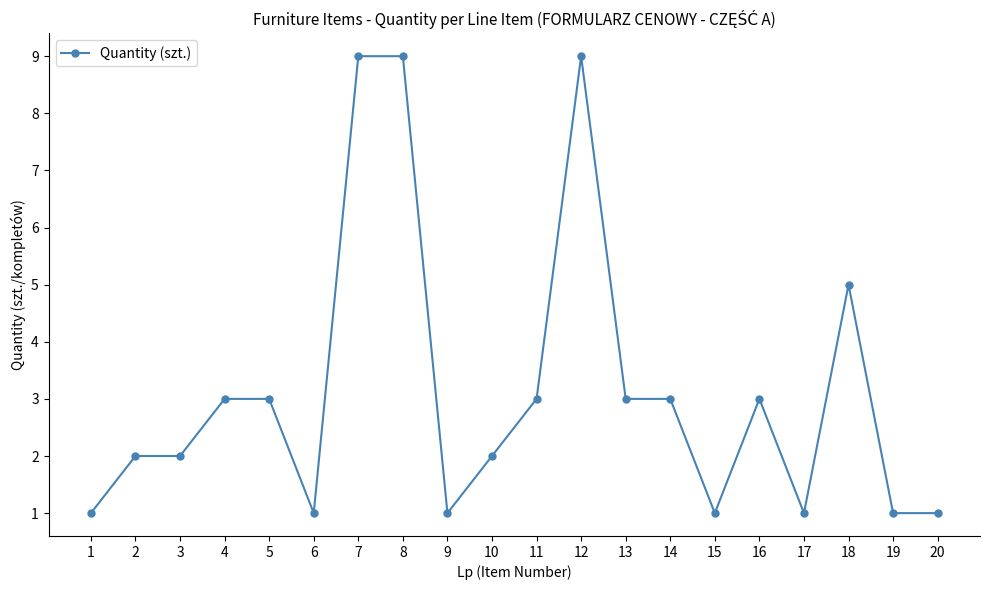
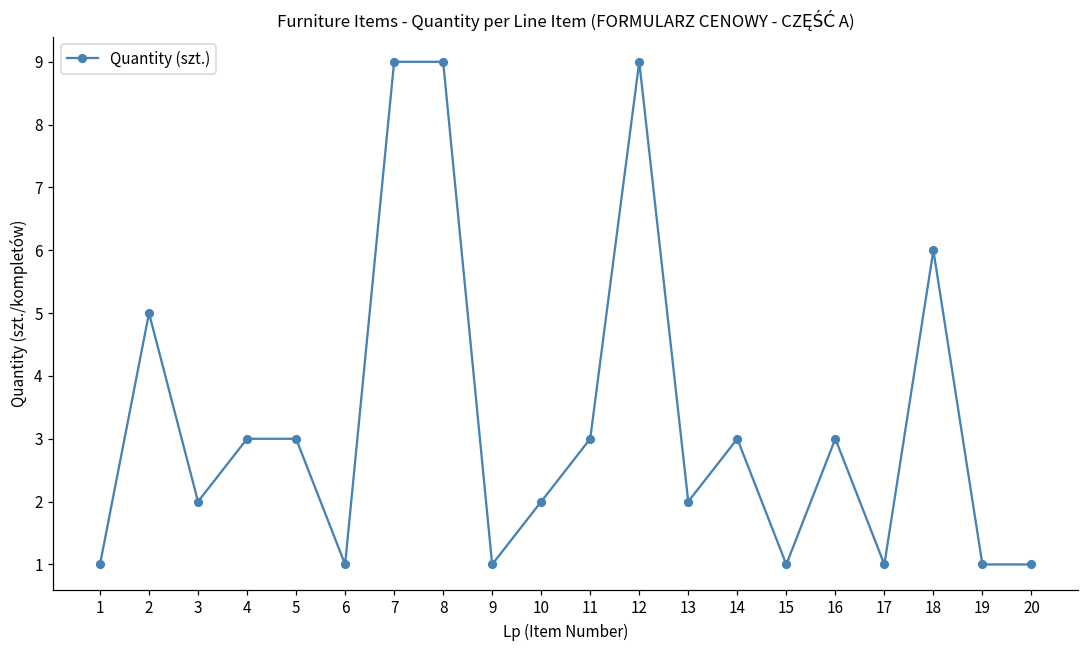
2: 2 -> 5
13: 3 -> 2
18: 5 -> 6
